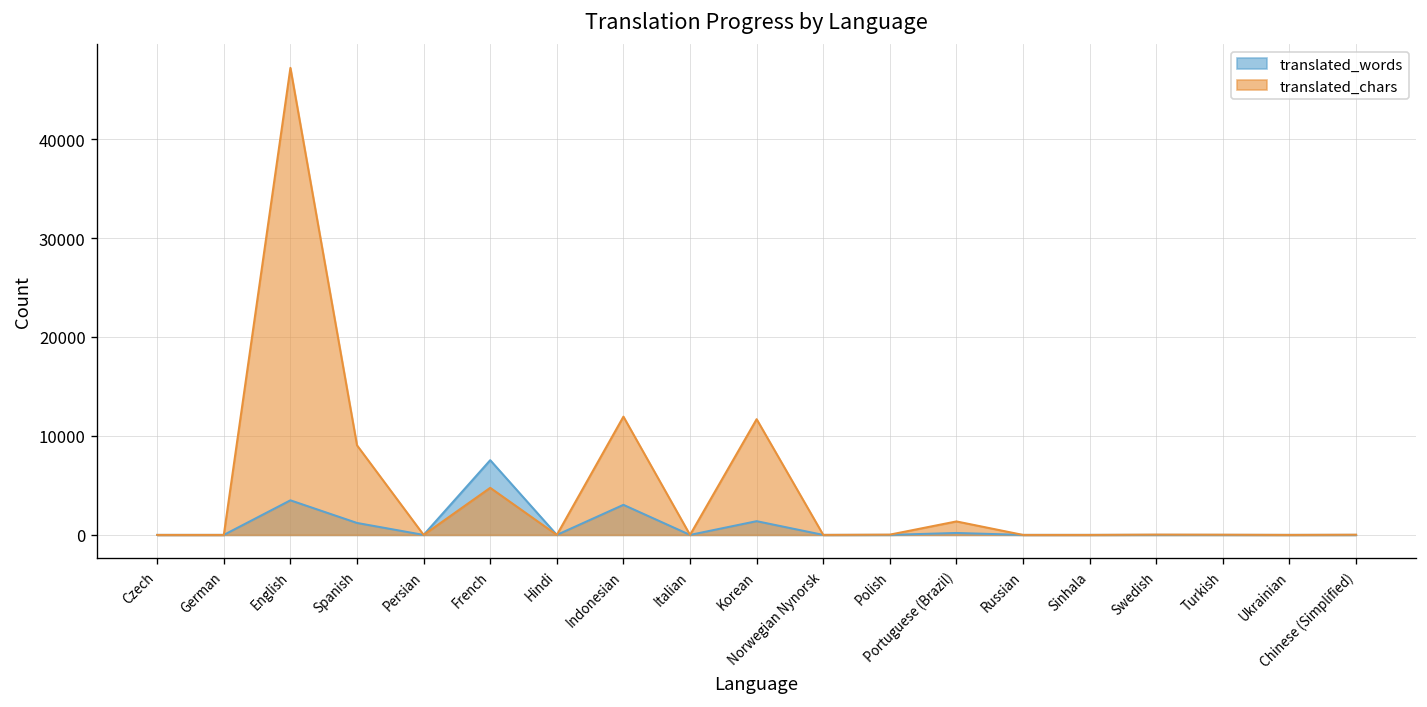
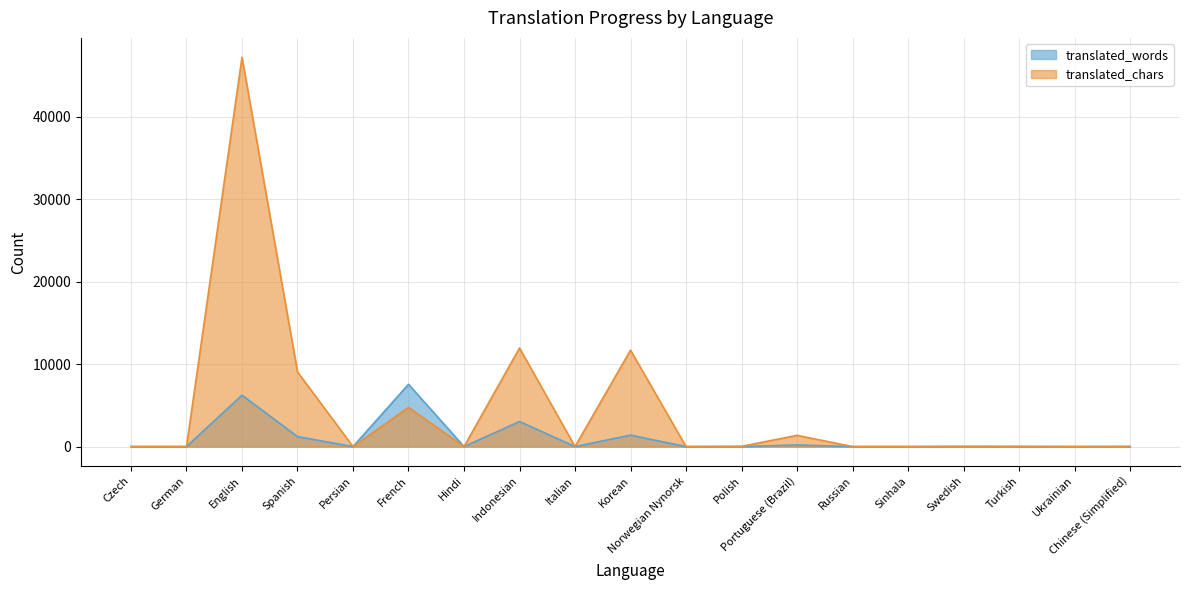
translated_words, English: 3000 -> 6000
